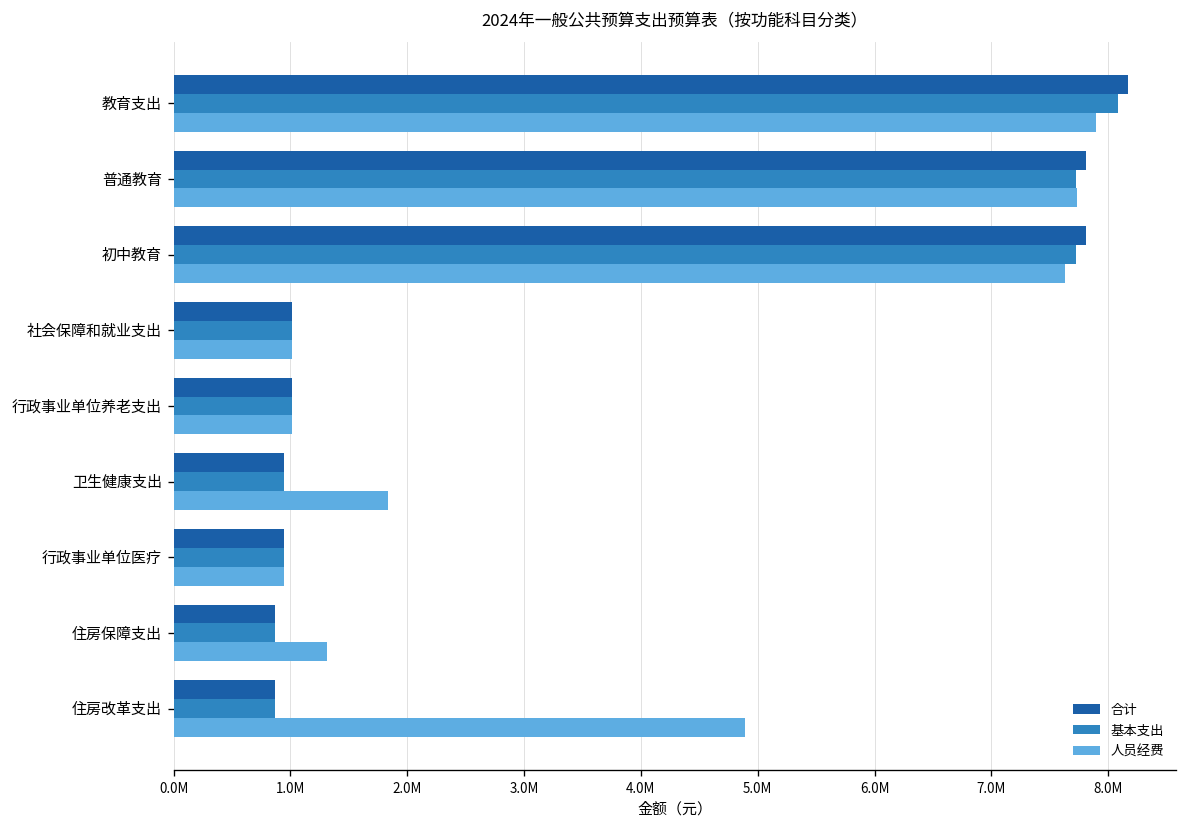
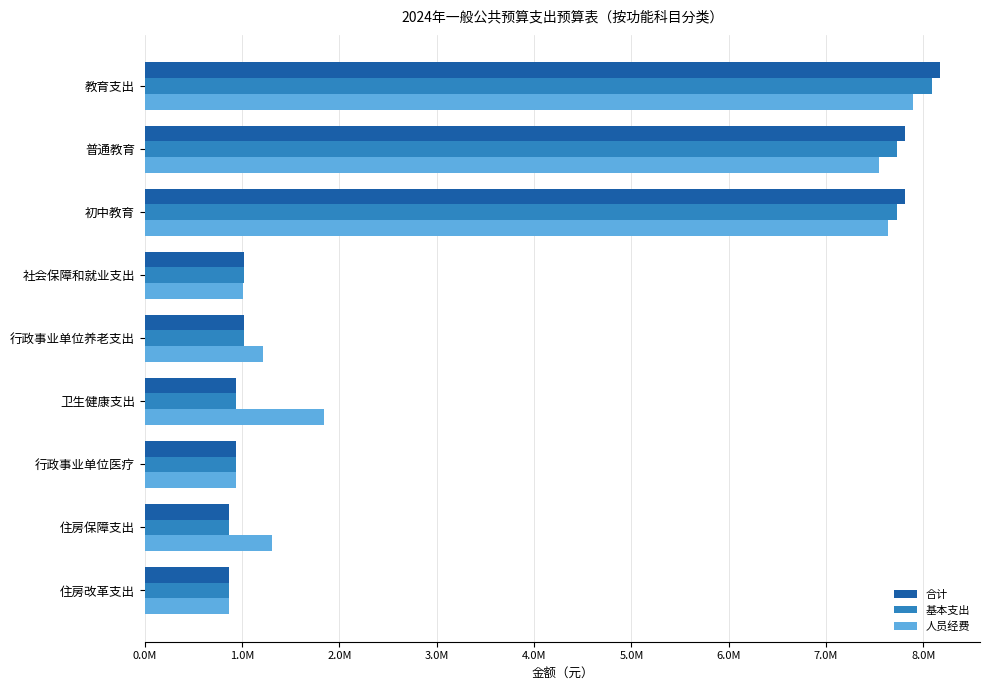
人员经费, 普通教育: 7700000 -> 7500000
人员经费, 行政事业单位养老支出: 1000000 -> 1200000
人员经费, 住房改革支出: 4900000 -> 900000
